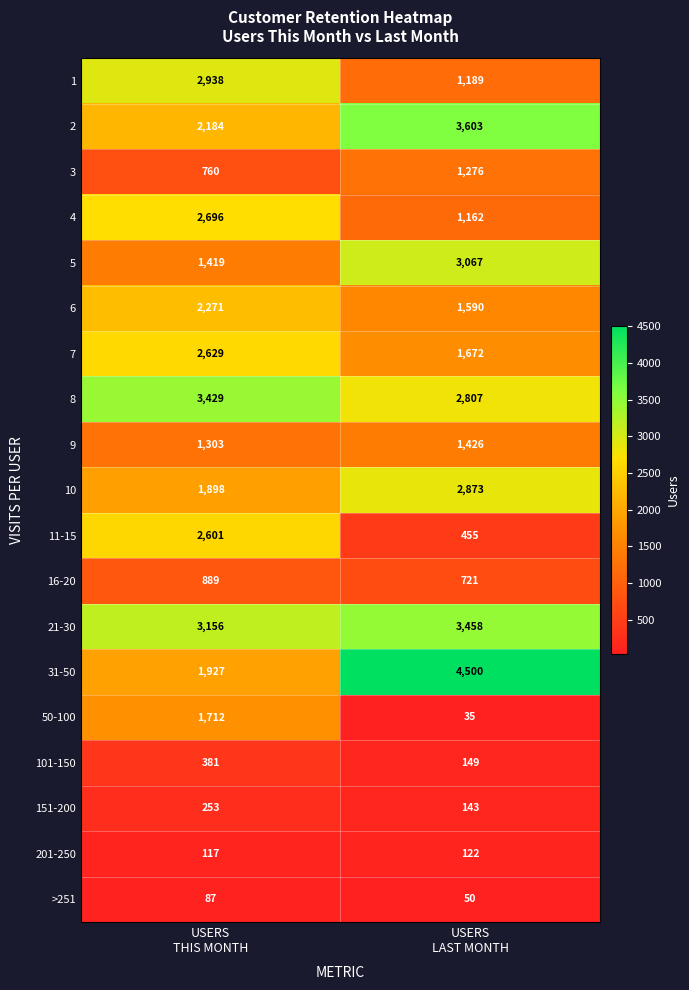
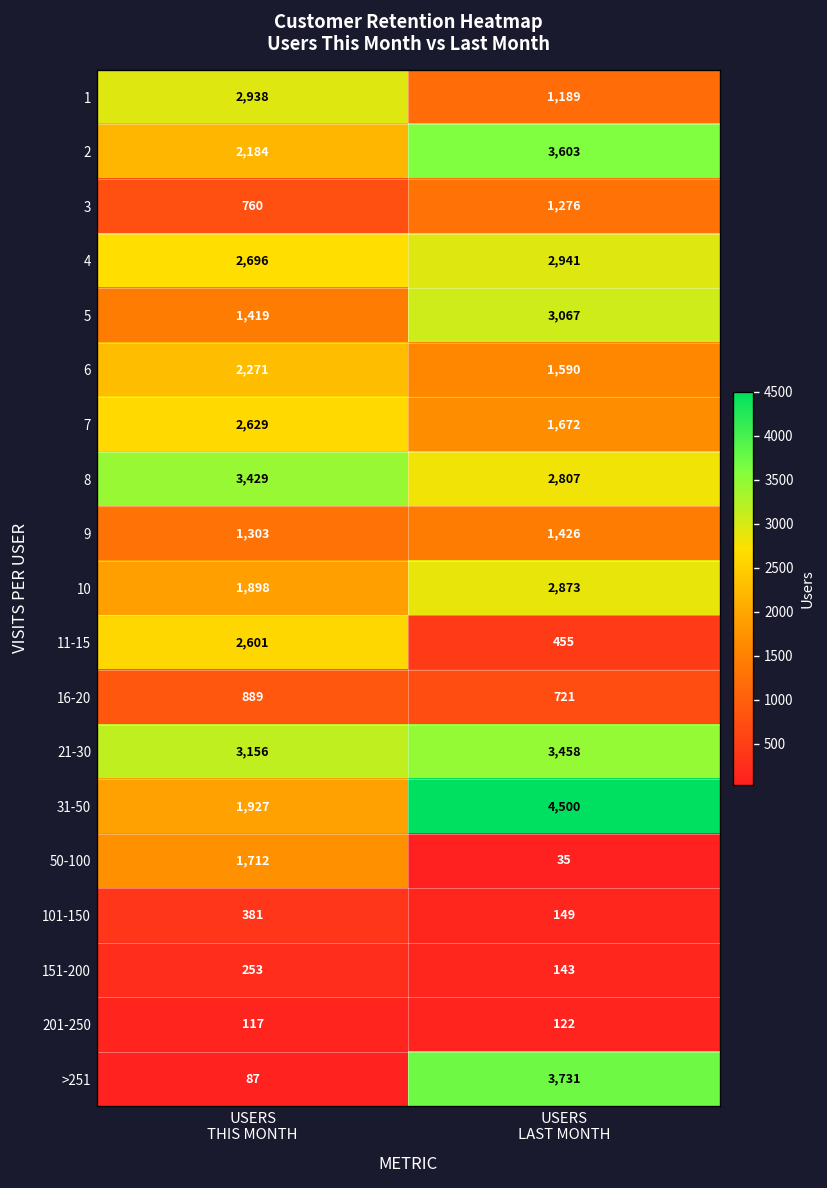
4, USERS LAST MONTH: 1,162 -> 2,941
>251, USERS LAST MONTH: 50 -> 3,731
